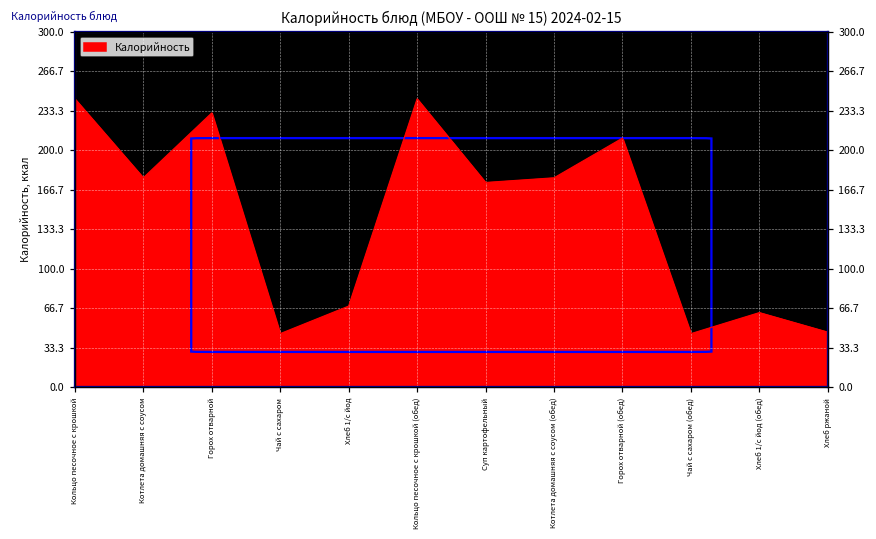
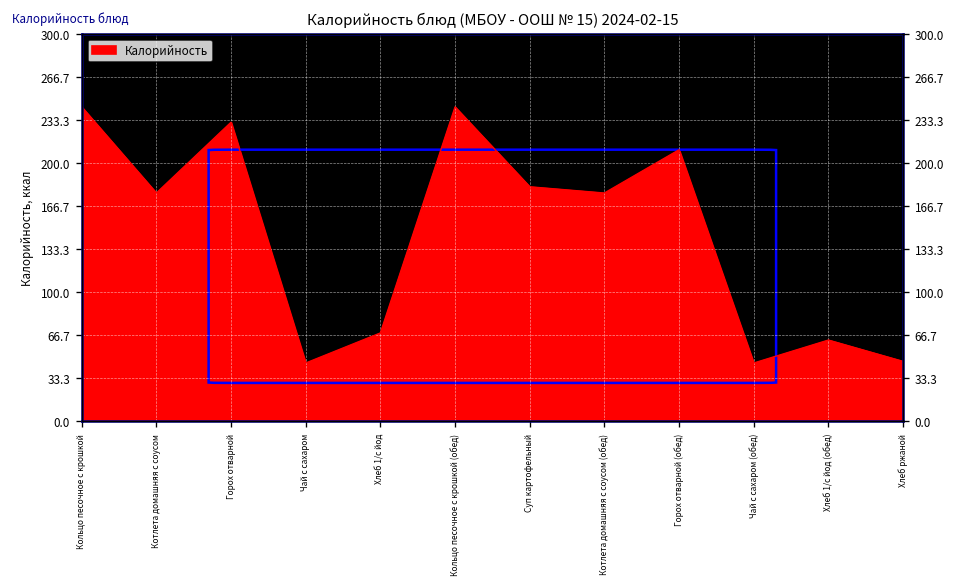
Суп картофельный: 173 -> 182
